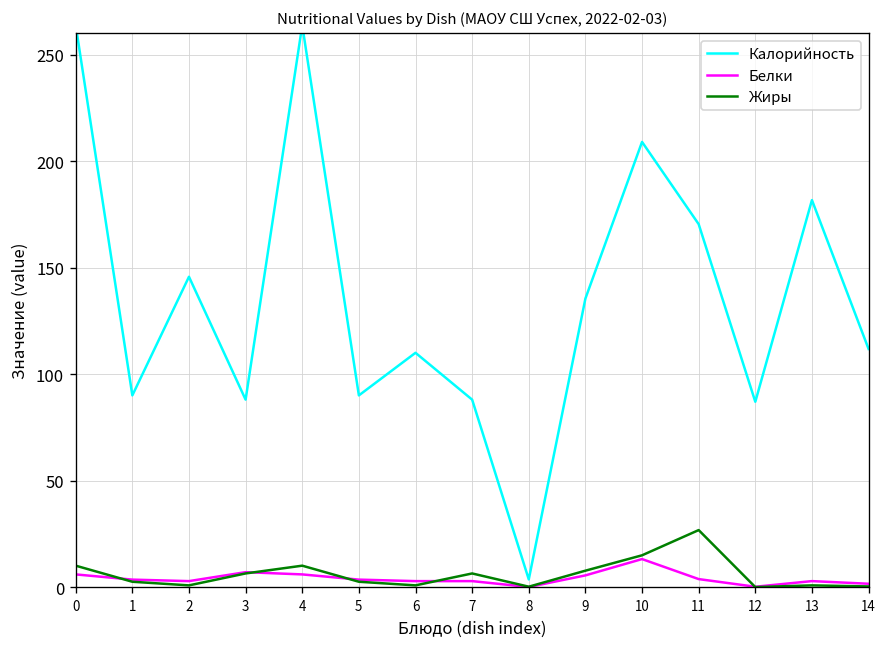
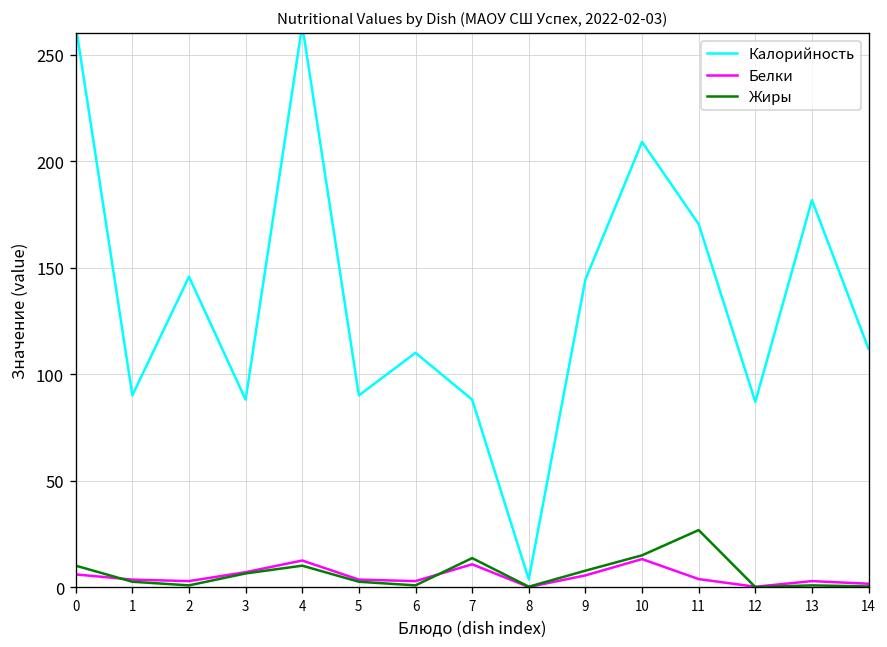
Белки, 4: 6 -> 12
Белки, 7: 3 -> 11
Жиры, 7: 6 -> 14
Калорийность, 9: 135 -> 144
